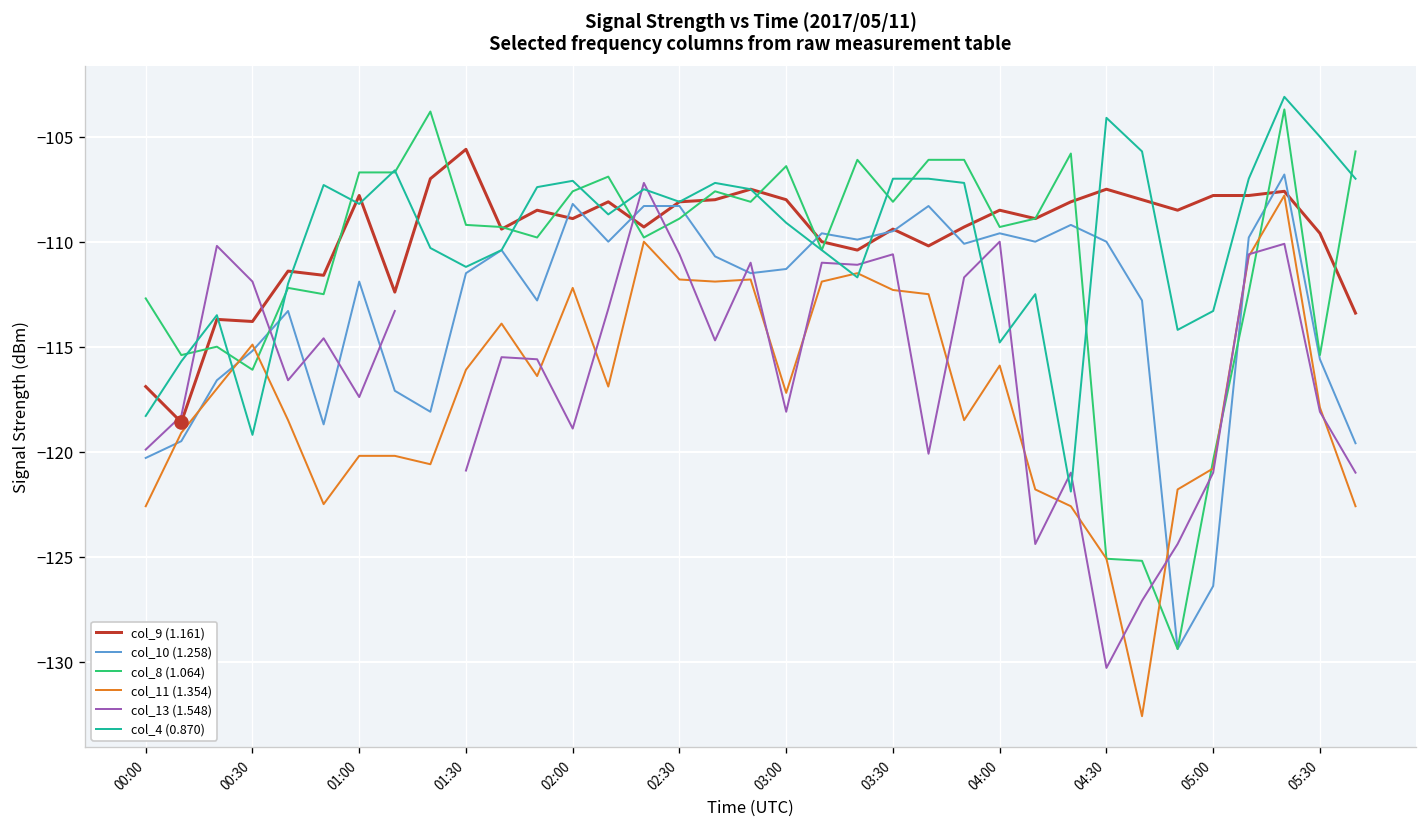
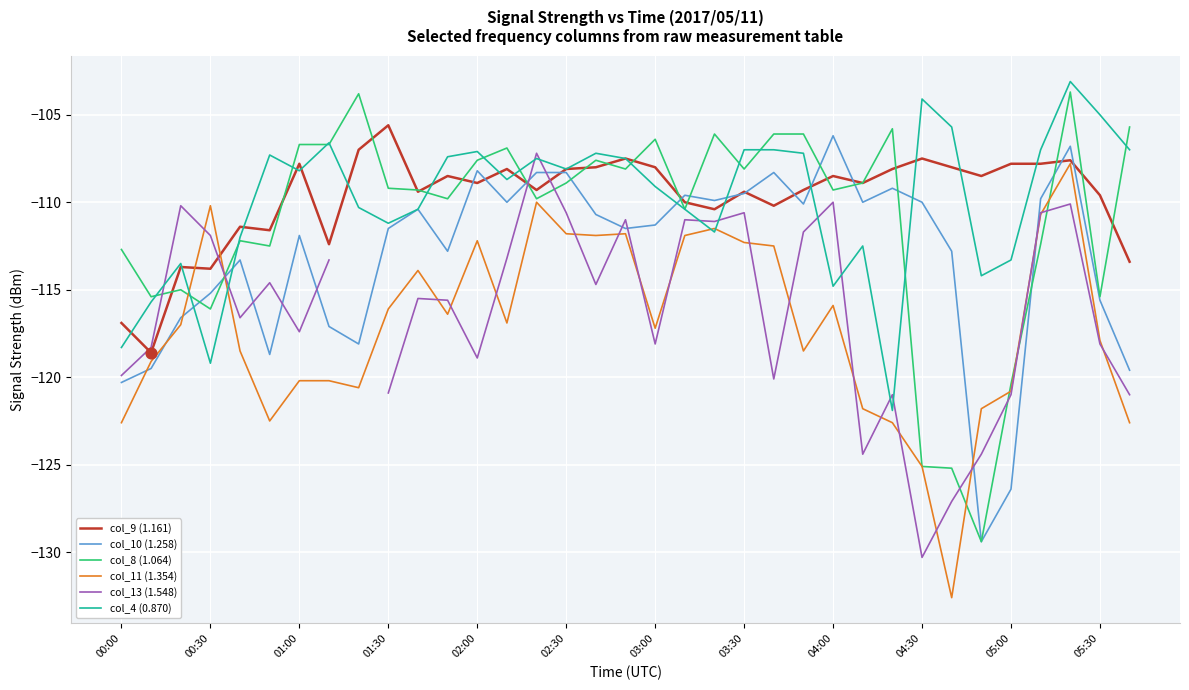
col_11 (1.354), 00:30: -114.9 -> -110.2
col_10 (1.258), 04:00: -109.6 -> -106.2
